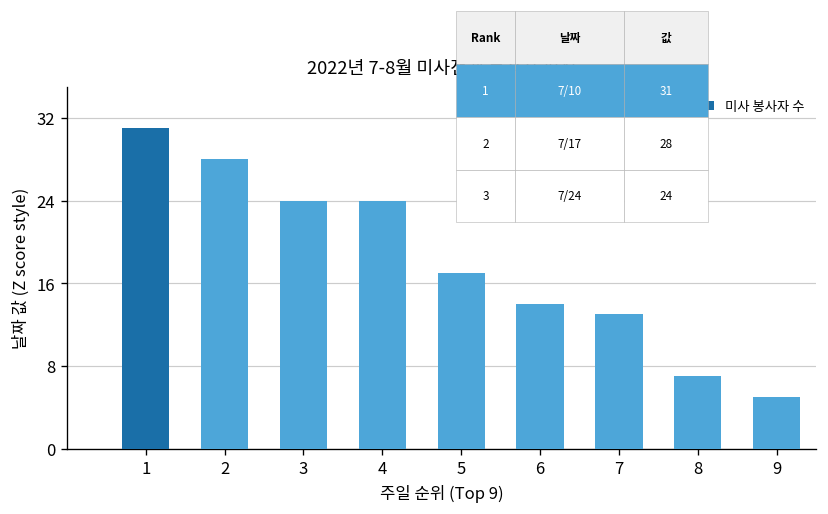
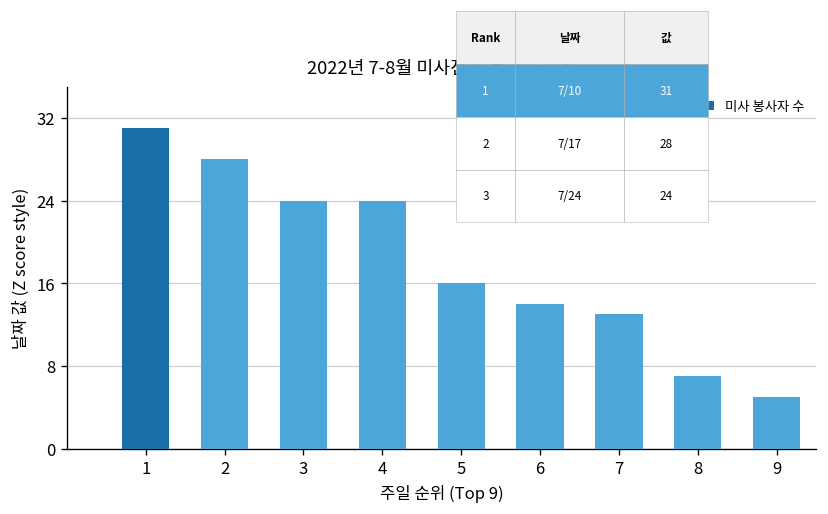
5: 17 -> 16
